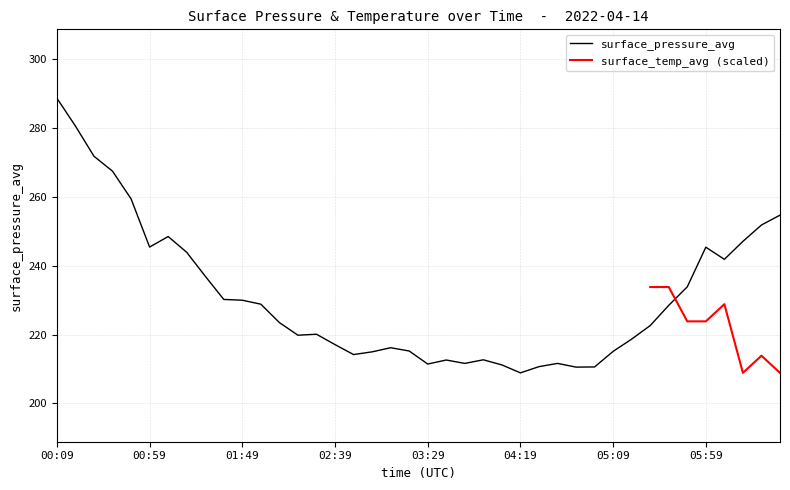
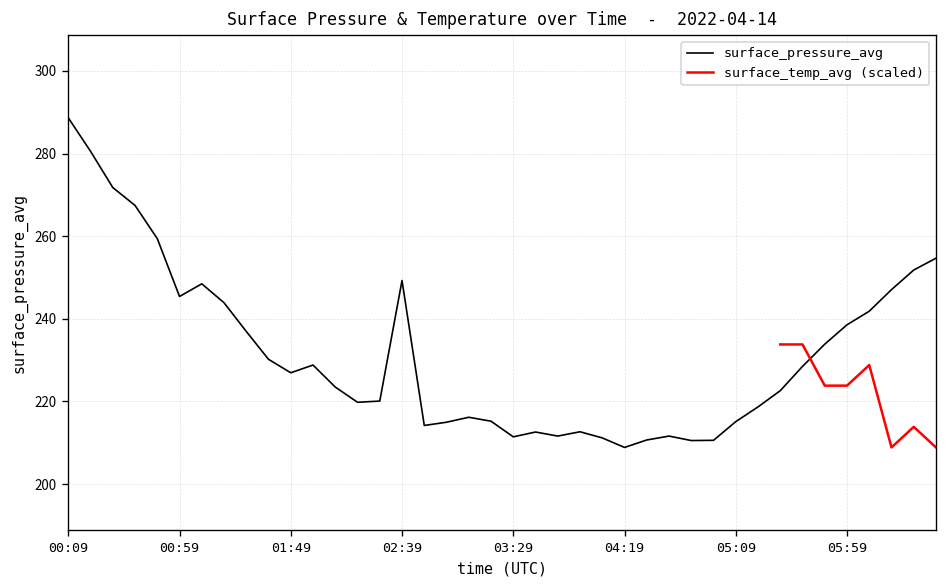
surface_pressure_avg, 01:49: 230 -> 227
surface_pressure_avg, 02:39: 217 -> 249
surface_pressure_avg, 05:59: 245 -> 239
